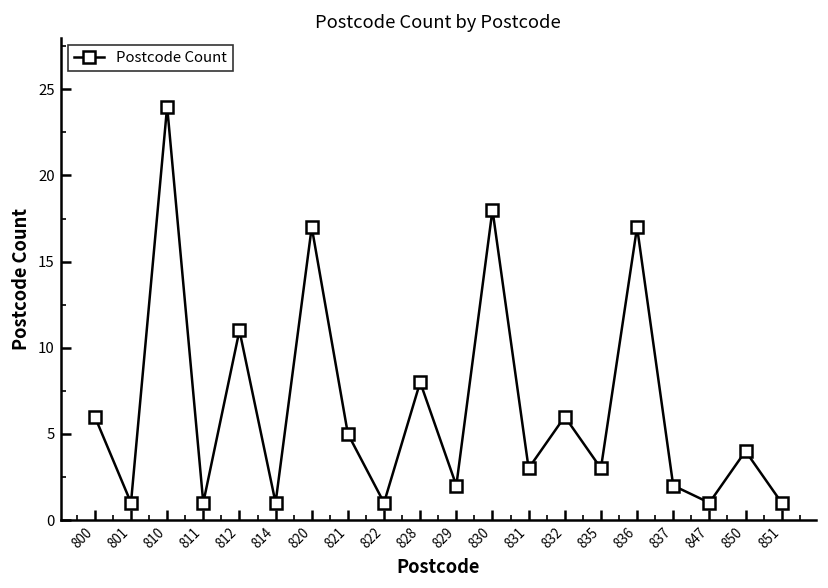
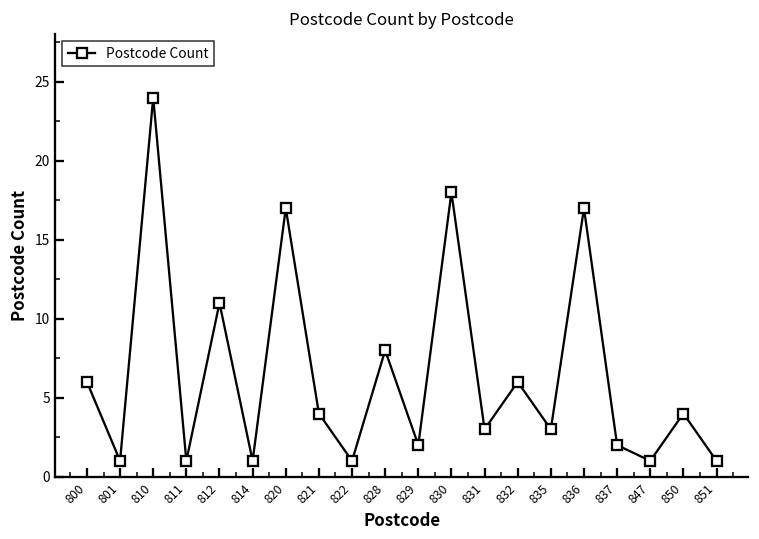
821: 5 -> 4
